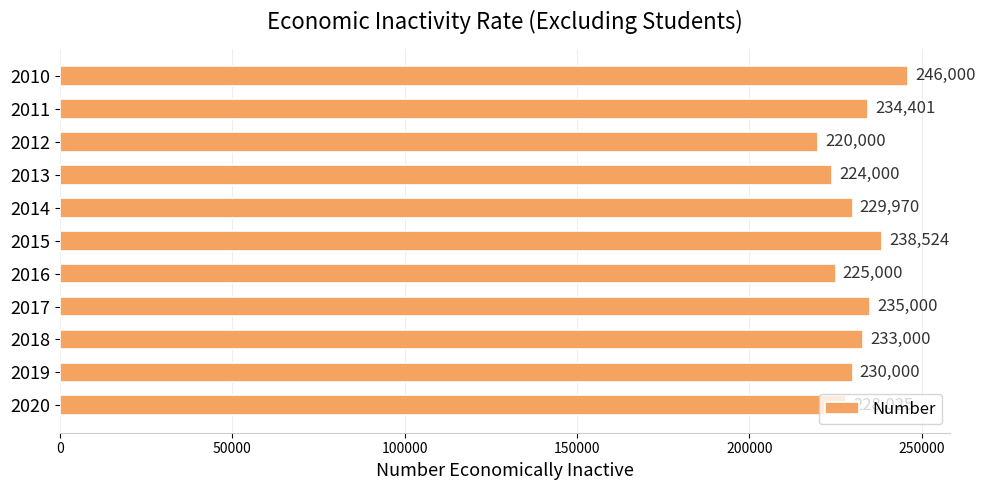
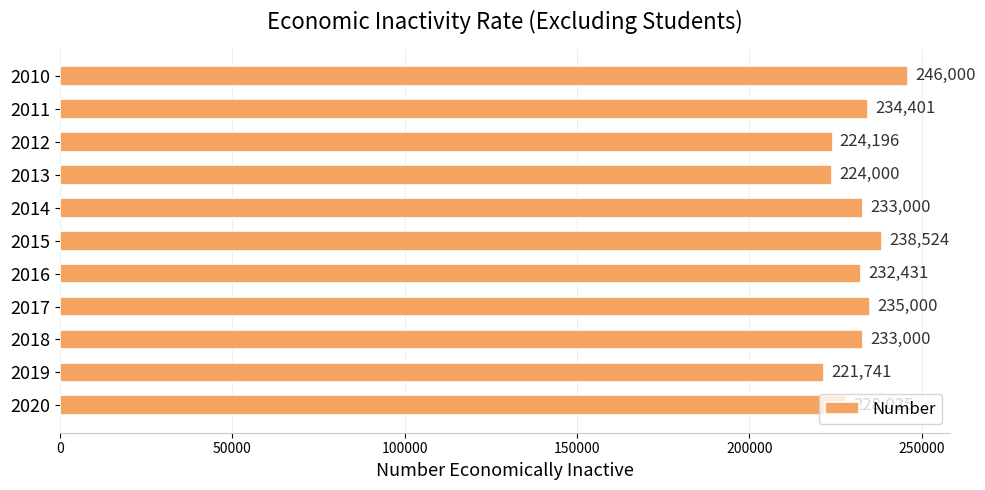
2012: 220,000 -> 224,196
2014: 229,970 -> 233,000
2016: 225,000 -> 232,431
2019: 230,000 -> 221,741
